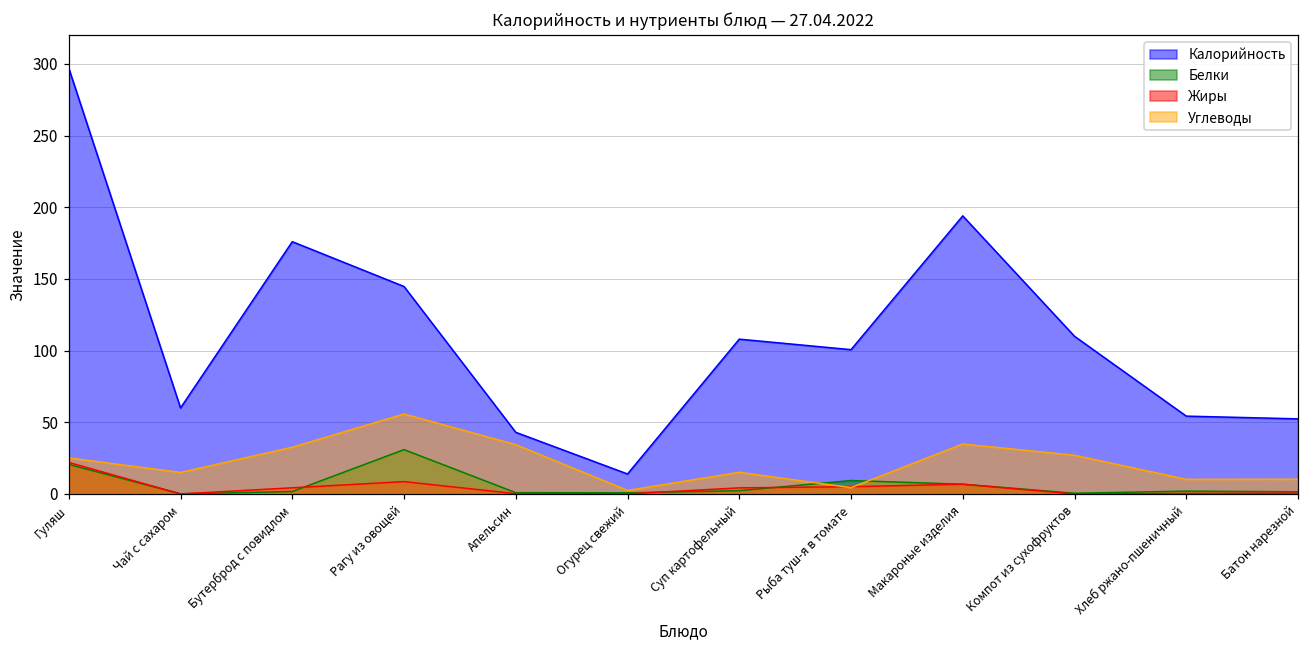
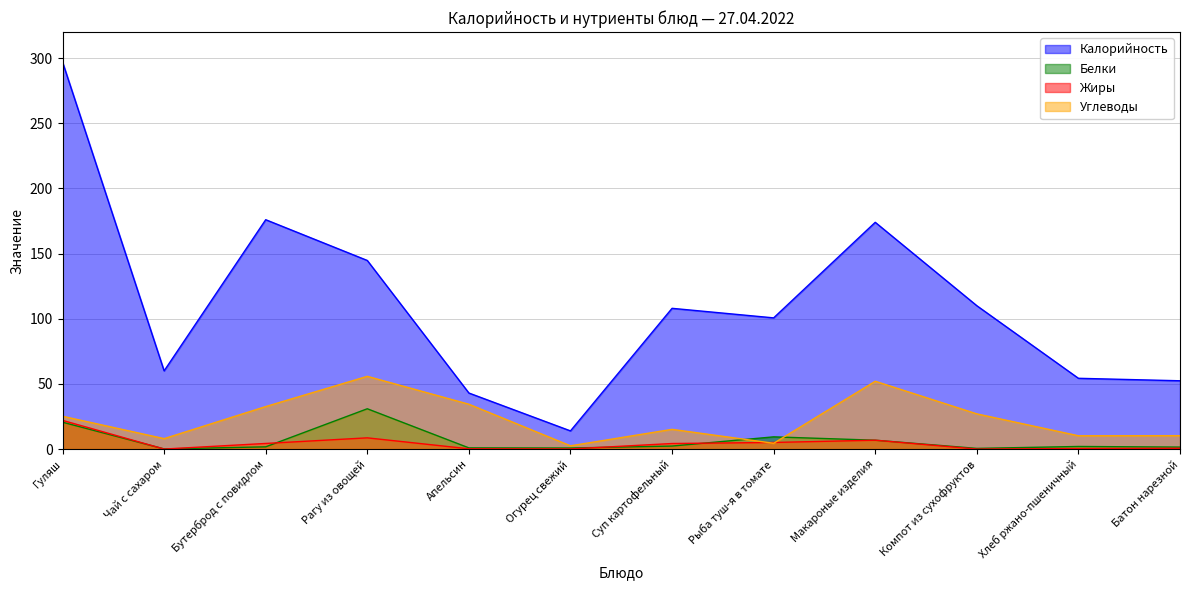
Углеводы, Чай с сахаром: 15 -> 8
Калорийность, Макароные изделия: 194 -> 174
Углеводы, Макароные изделия: 35 -> 52
